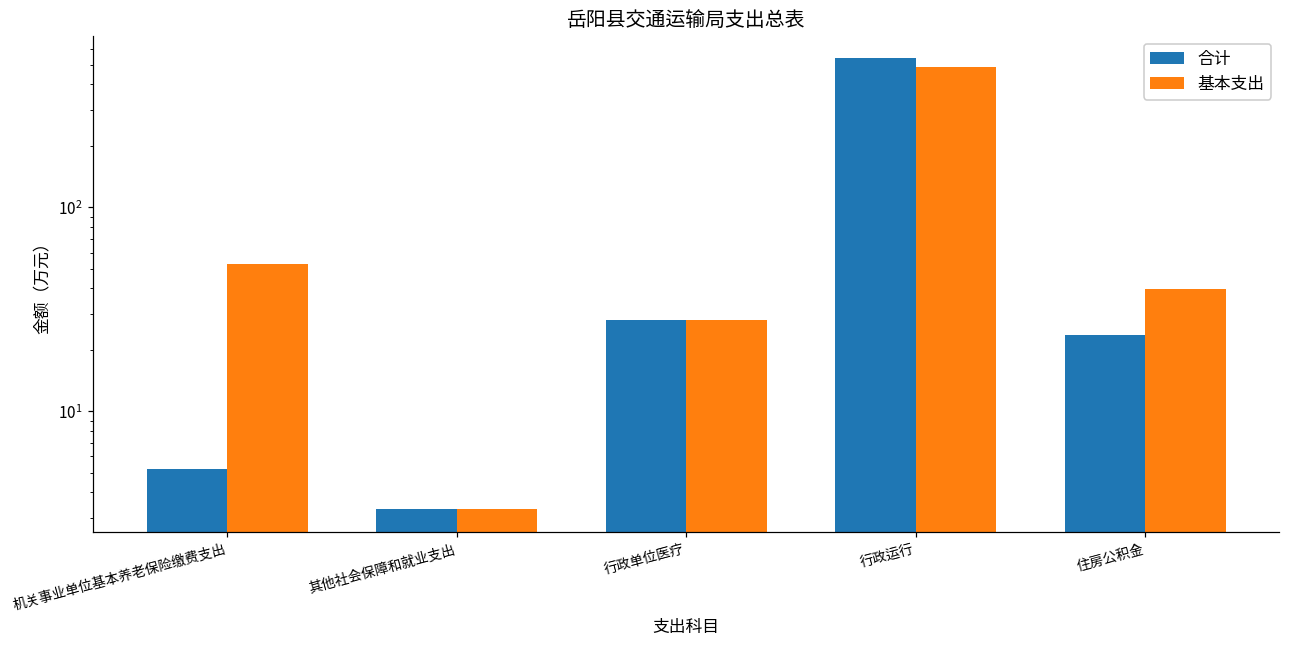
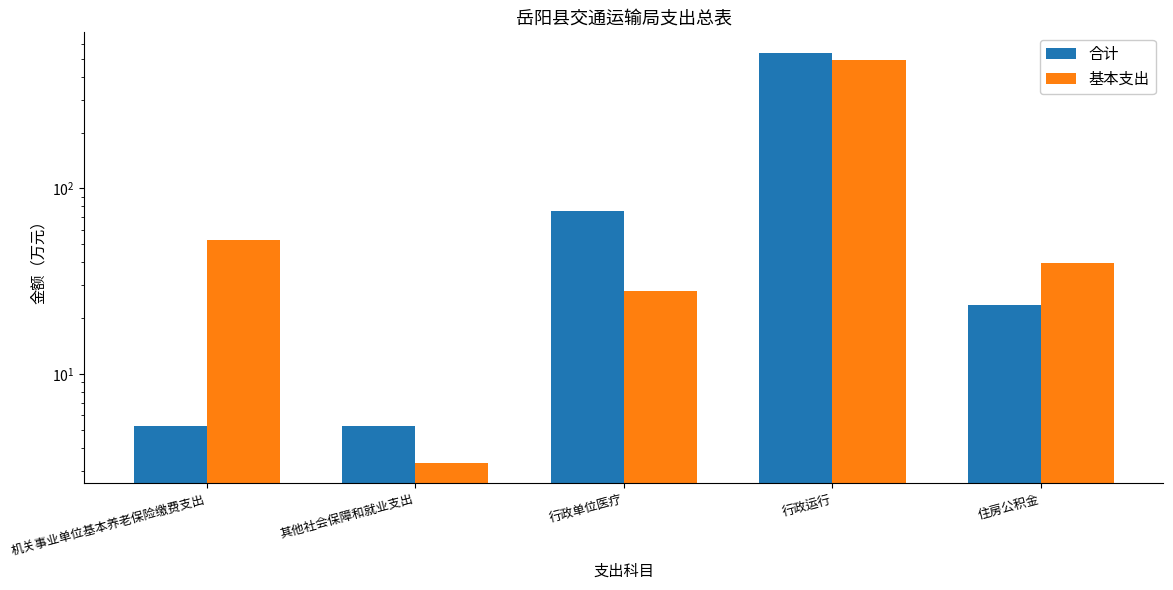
合计, 其他社会保障和就业支出: 3.3 -> 5.3
合计, 行政单位医疗: 28 -> 75
